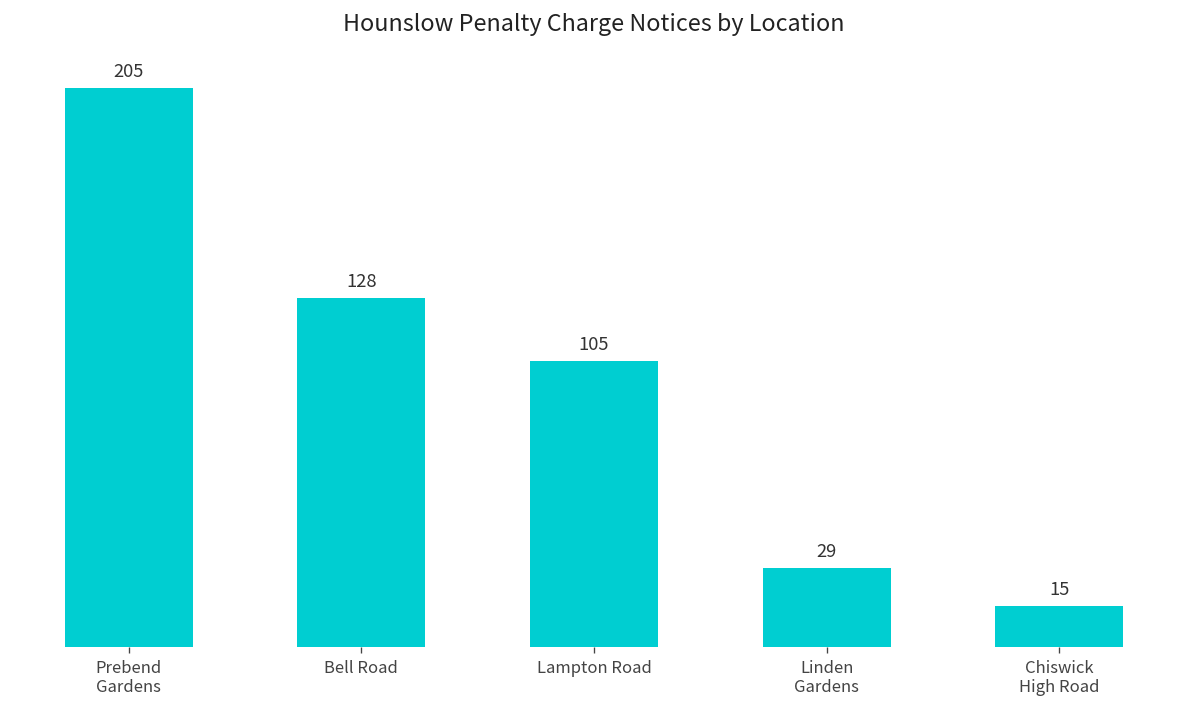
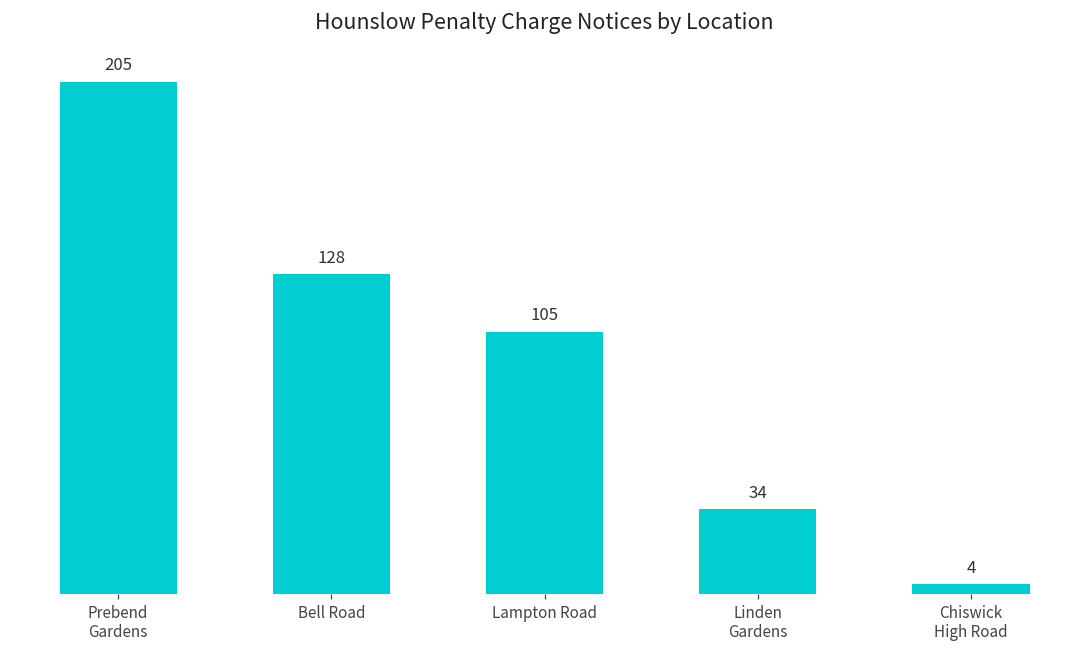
Linden Gardens: 29 -> 34
Chiswick High Road: 15 -> 4
